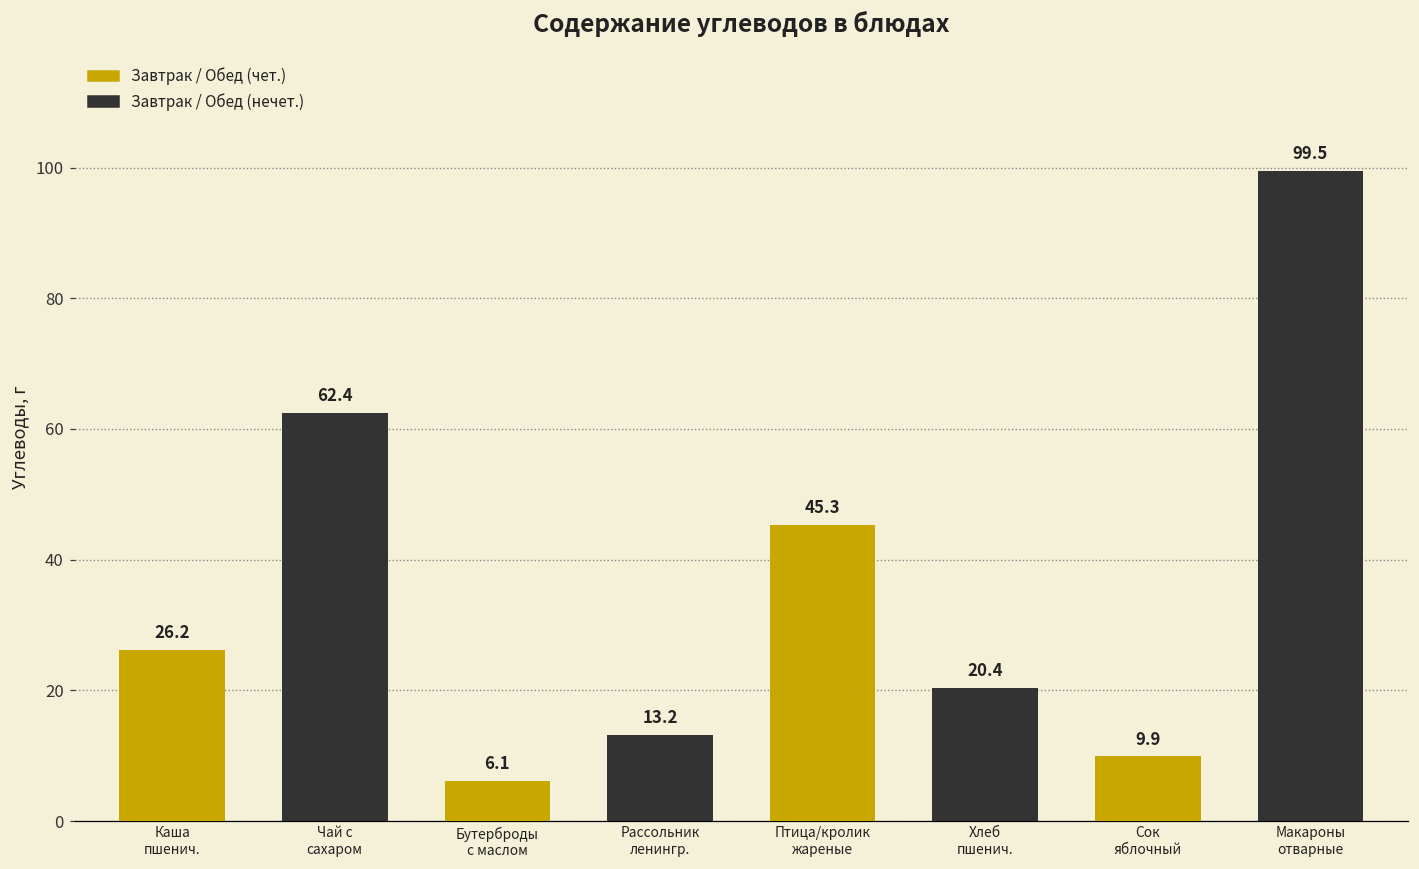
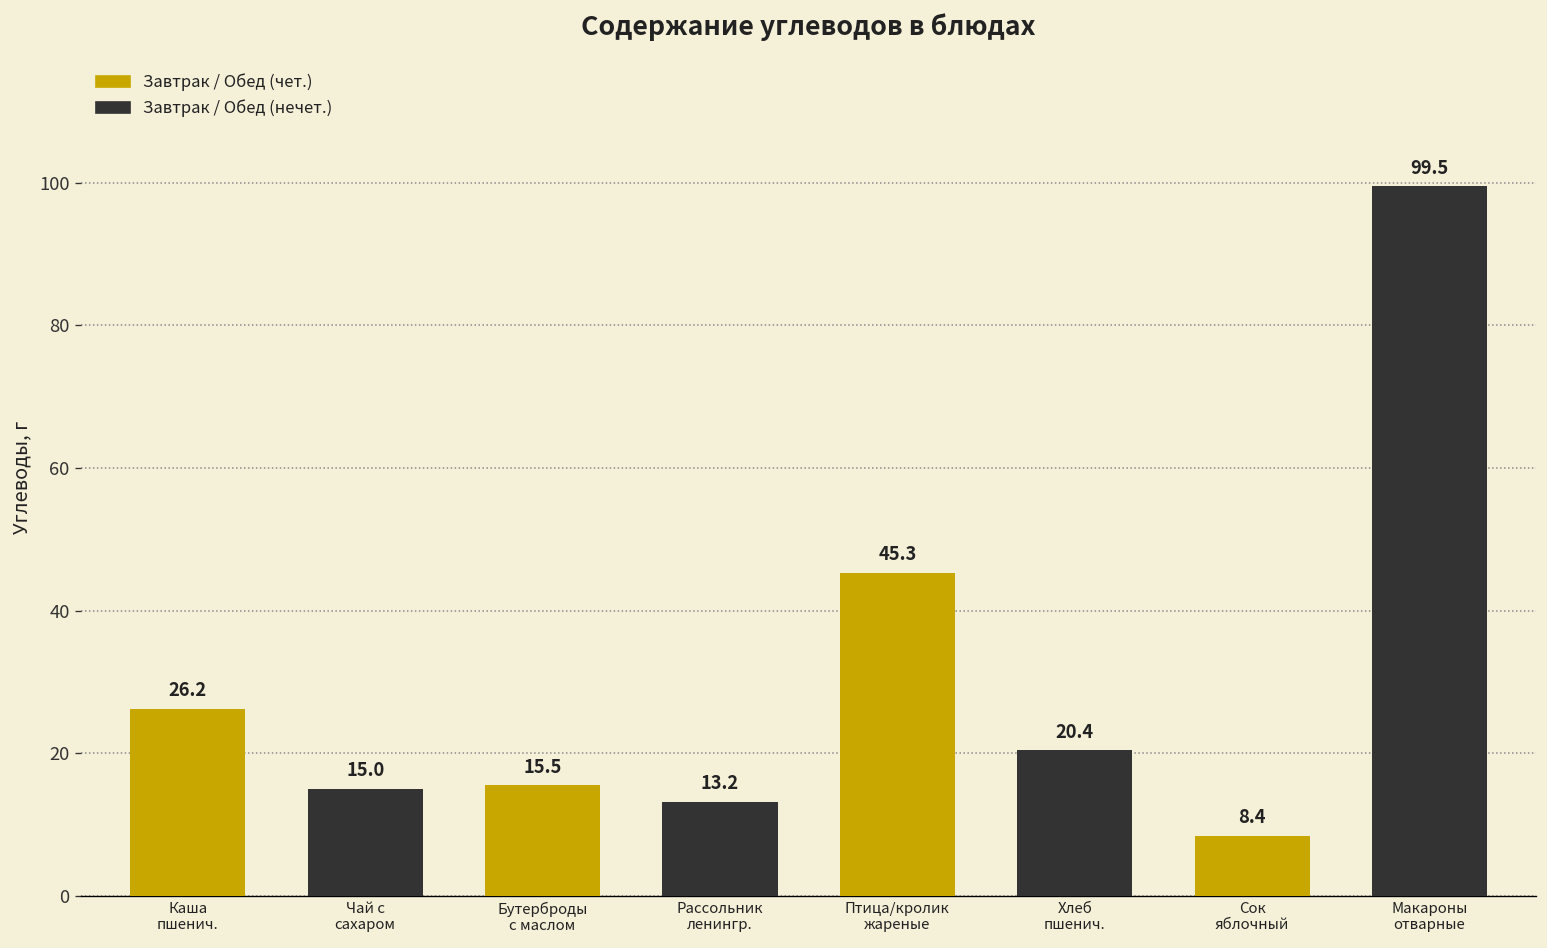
Чай с сахаром: 62.4 -> 15.0
Бутерброды с маслом: 6.1 -> 15.5
Сок яблочный: 9.9 -> 8.4
